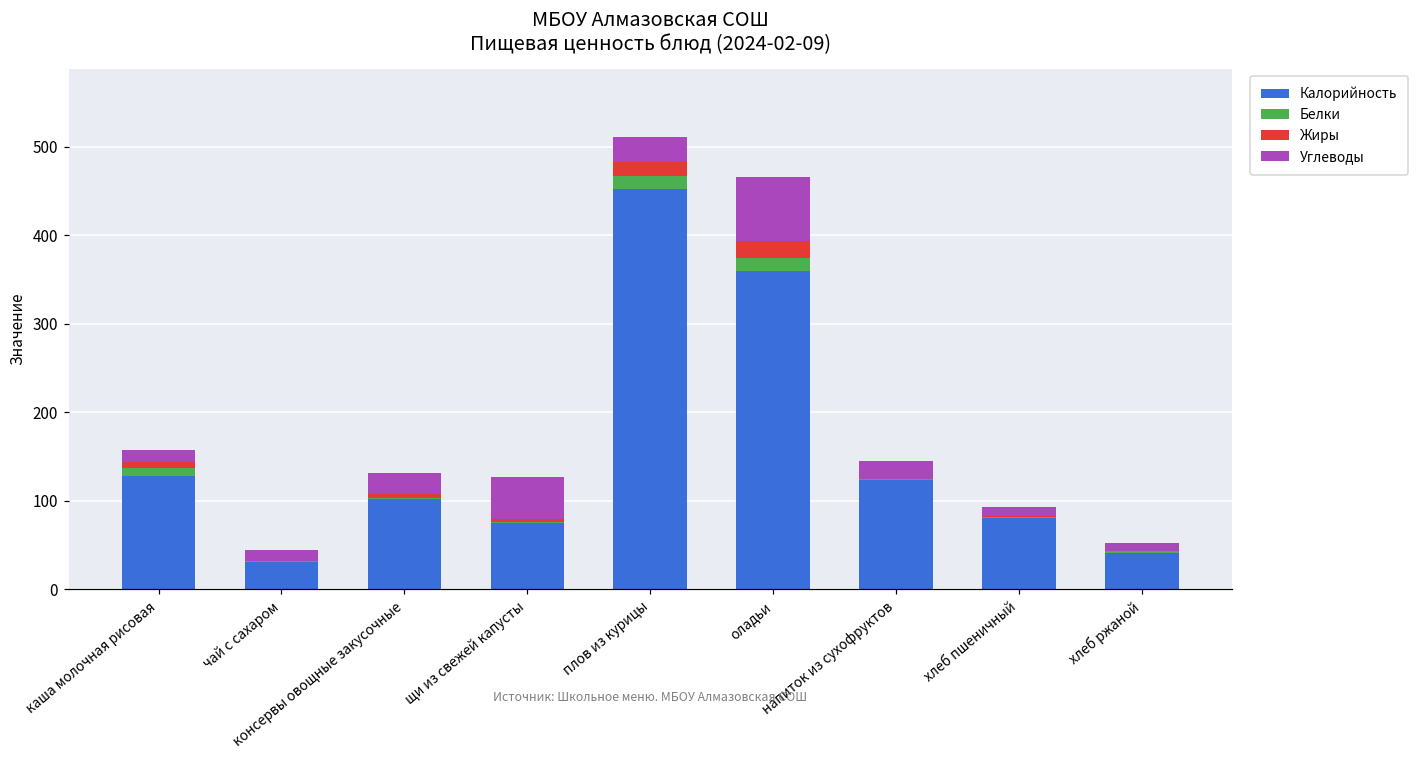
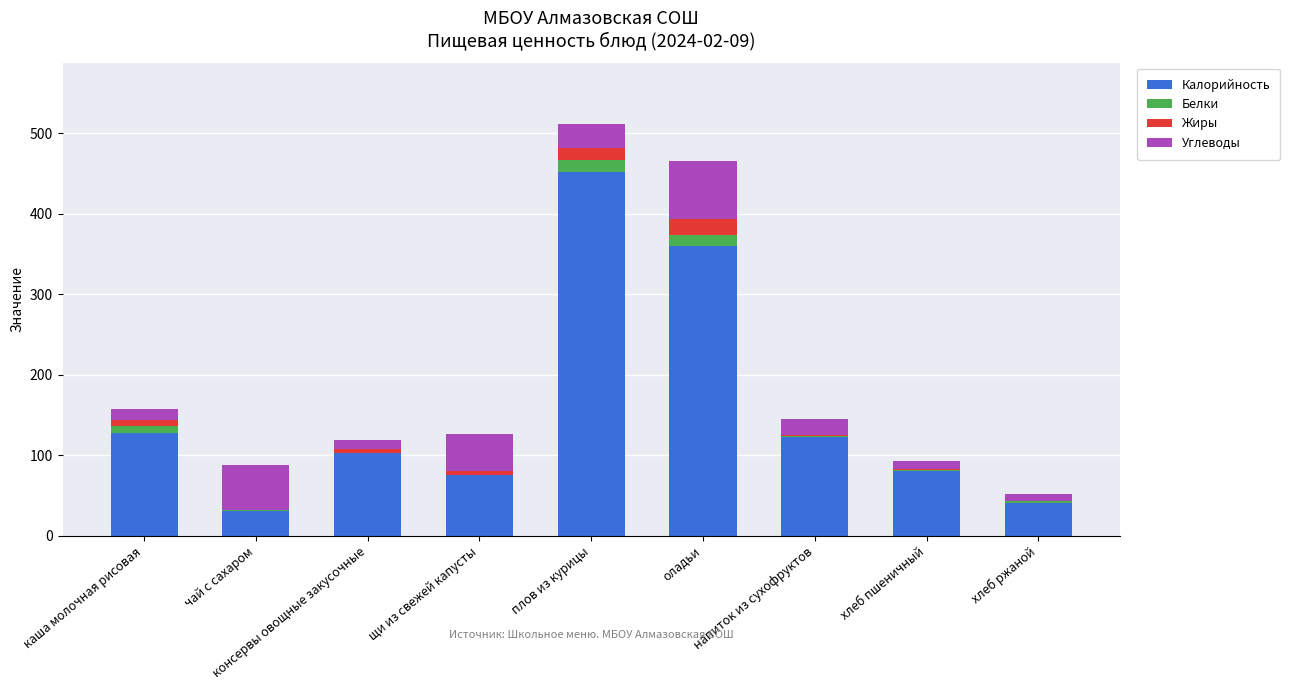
Углеводы, чай с сахаром: 10 -> 60
Углеводы, консервы овощные закусочные: 20 -> 10
